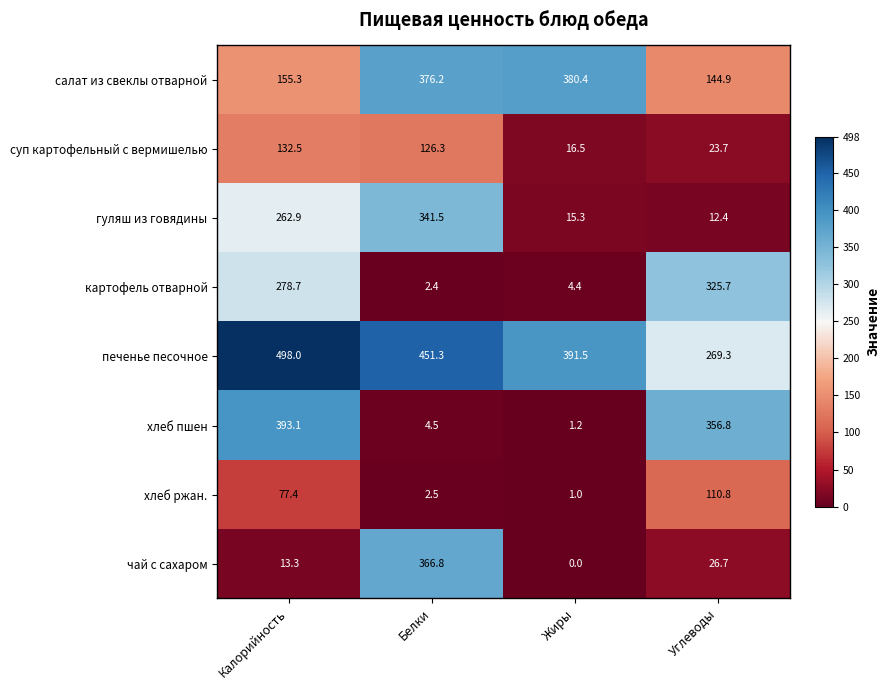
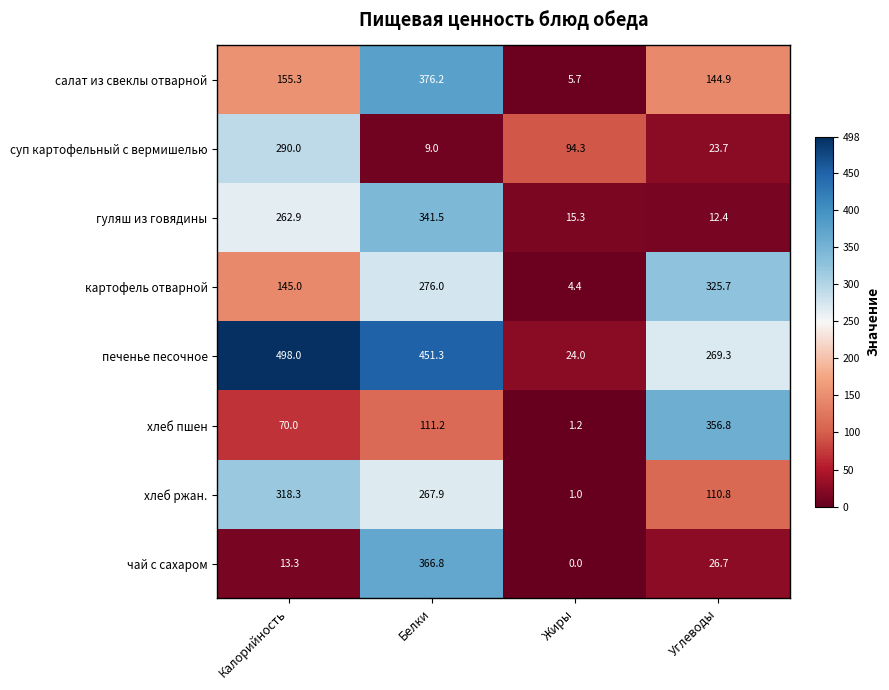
салат из свеклы отварной, Жиры: 380.4 -> 5.7
суп картофельный с вермишелью, Калорийность: 132.5 -> 290.0
суп картофельный с вермишелью, Белки: 126.3 -> 9.0
суп картофельный с вермишелью, Жиры: 16.5 -> 94.3
картофель отварной, Калорийность: 278.7 -> 145.0
картофель отварной, Белки: 2.4 -> 276.0
печенье песочное, Жиры: 391.5 -> 24.0
хлеб пшен, Калорийность: 393.1 -> 70.0
хлеб пшен, Белки: 4.5 -> 111.2
хлеб ржан., Калорийность: 77.4 -> 318.3
хлеб ржан., Белки: 2.5 -> 267.9
